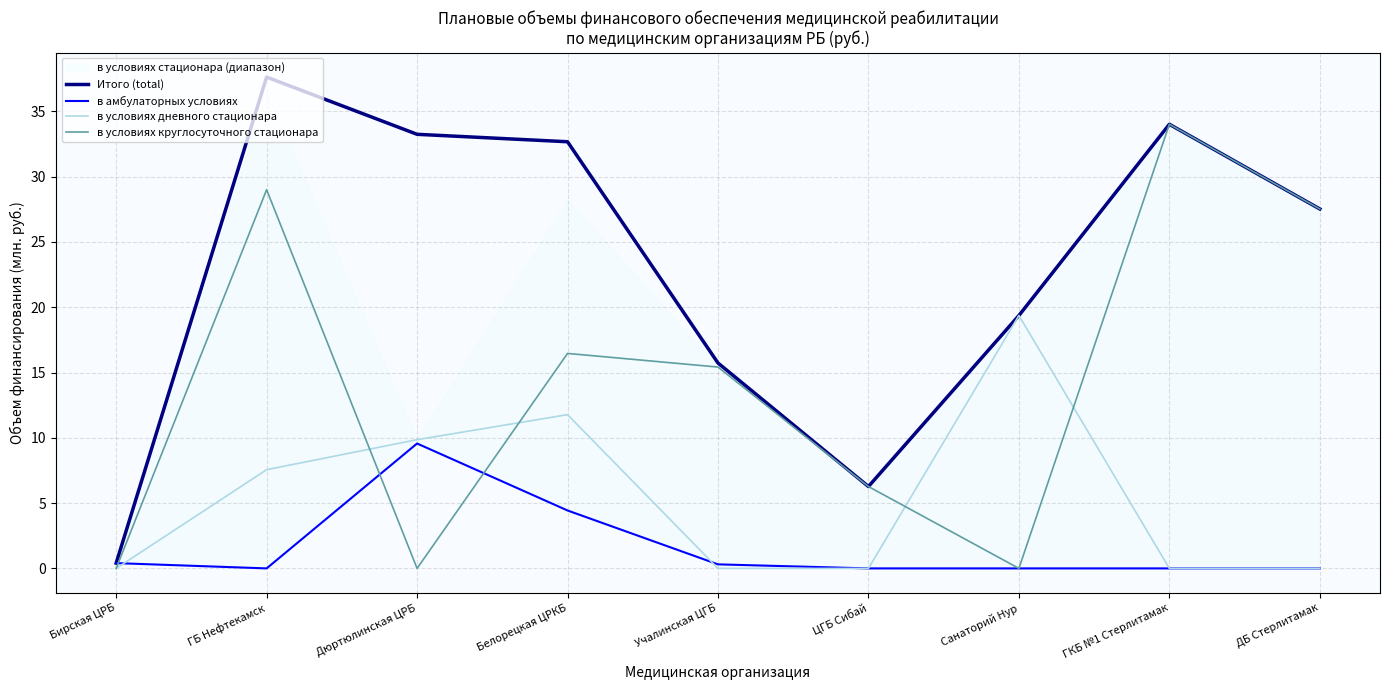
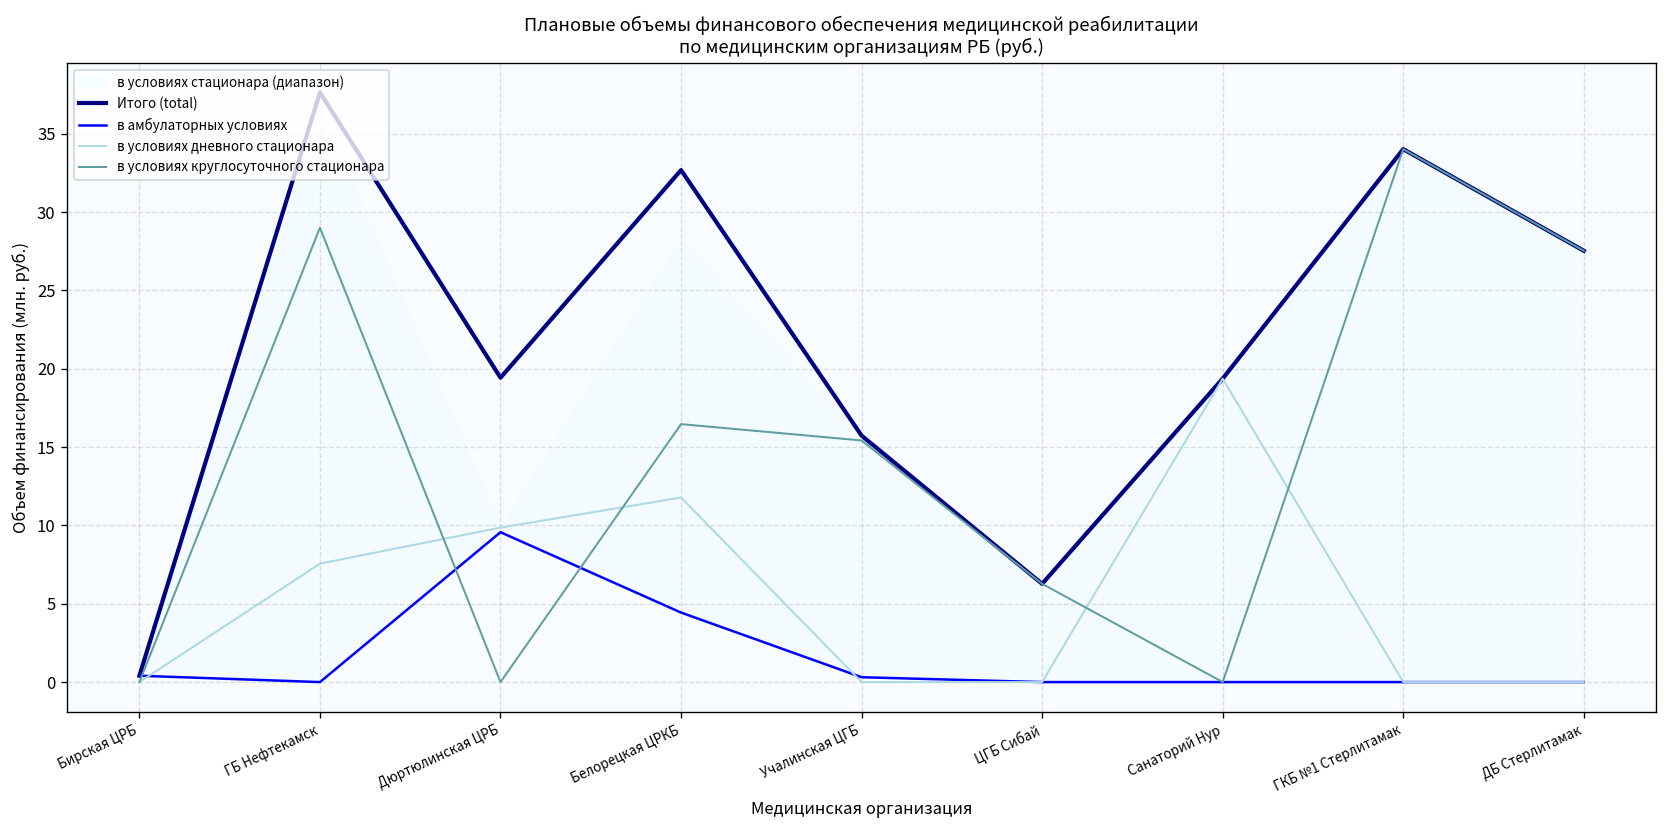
Итого (total), Дюртюлинская ЦРБ: 33.2 -> 19.4
